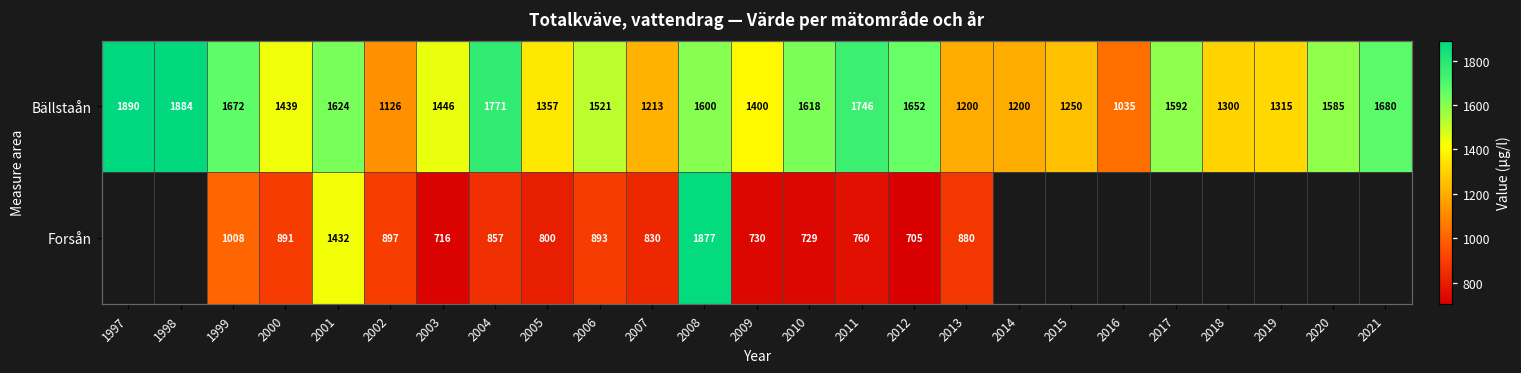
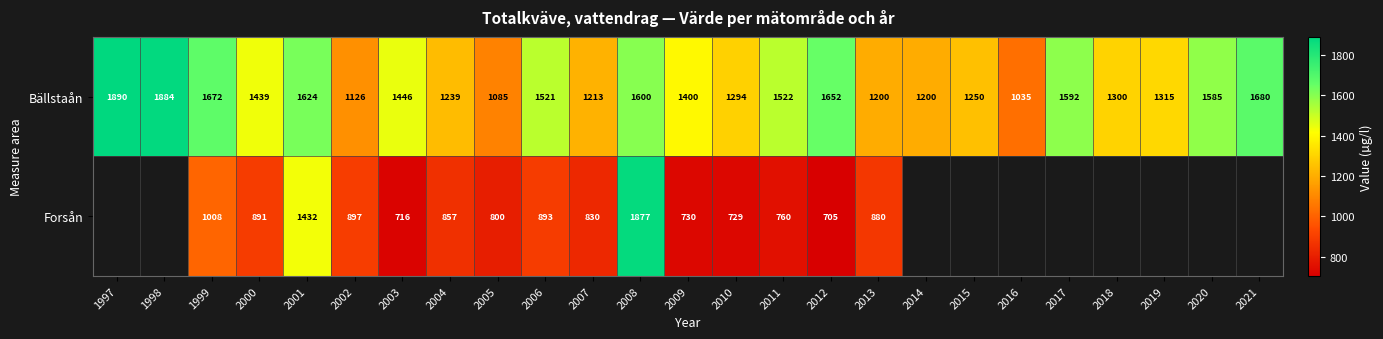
Bällstaån, 2004: 1771 -> 1239
Bällstaån, 2005: 1357 -> 1085
Bällstaån, 2010: 1618 -> 1294
Bällstaån, 2011: 1746 -> 1522
